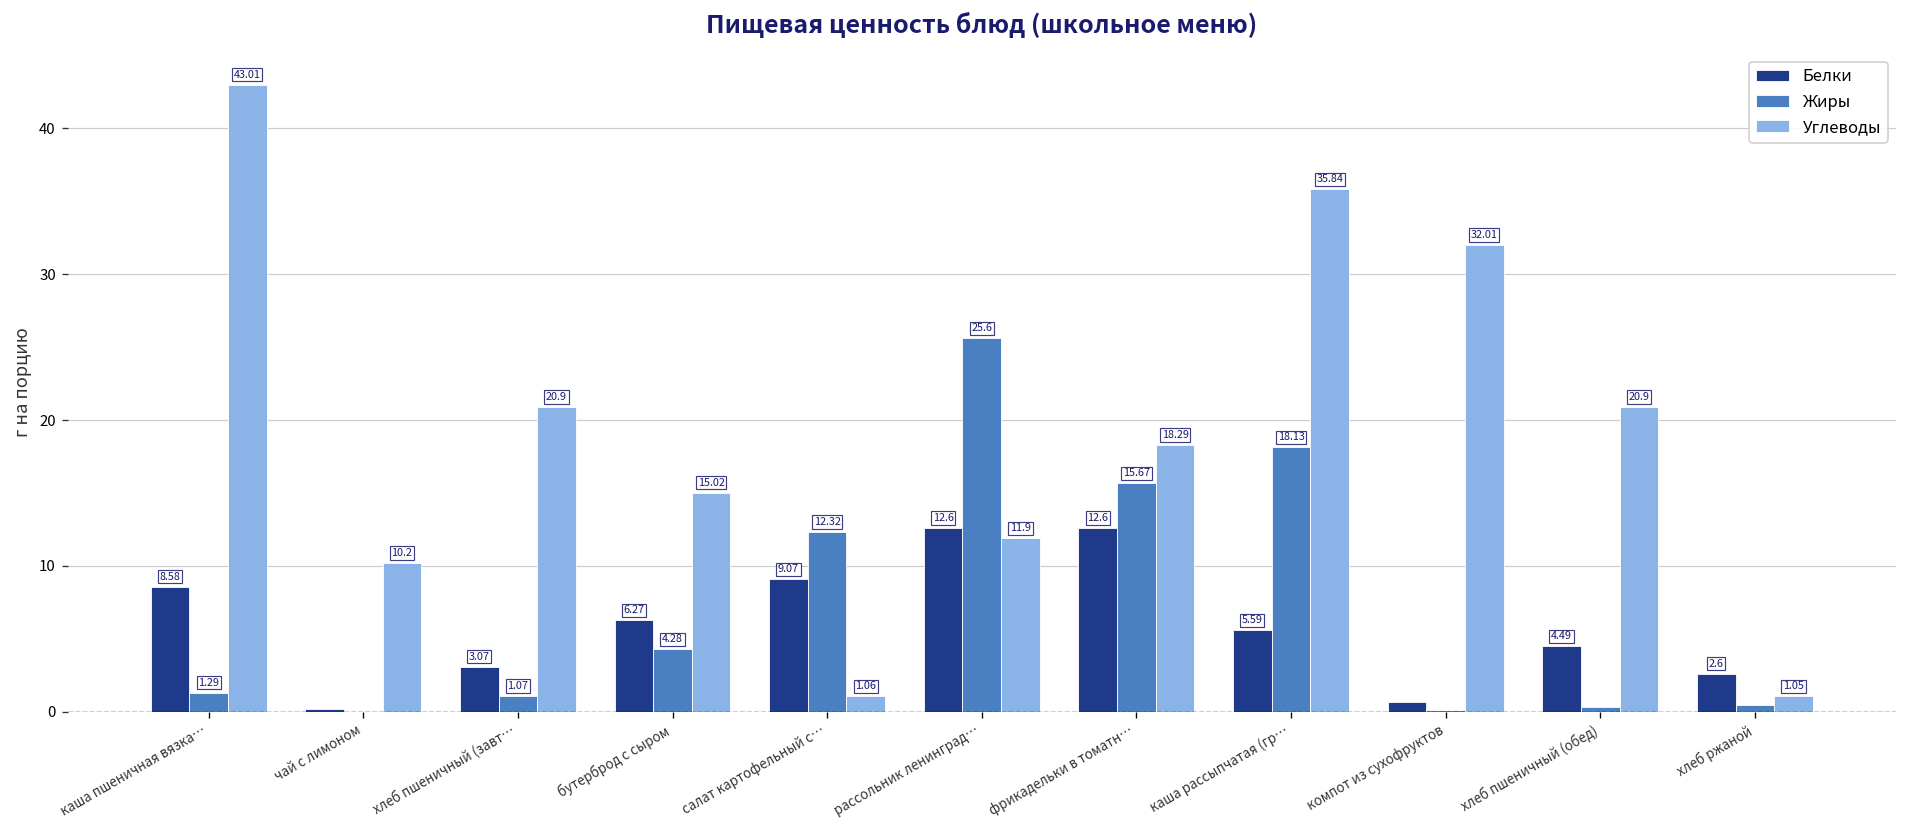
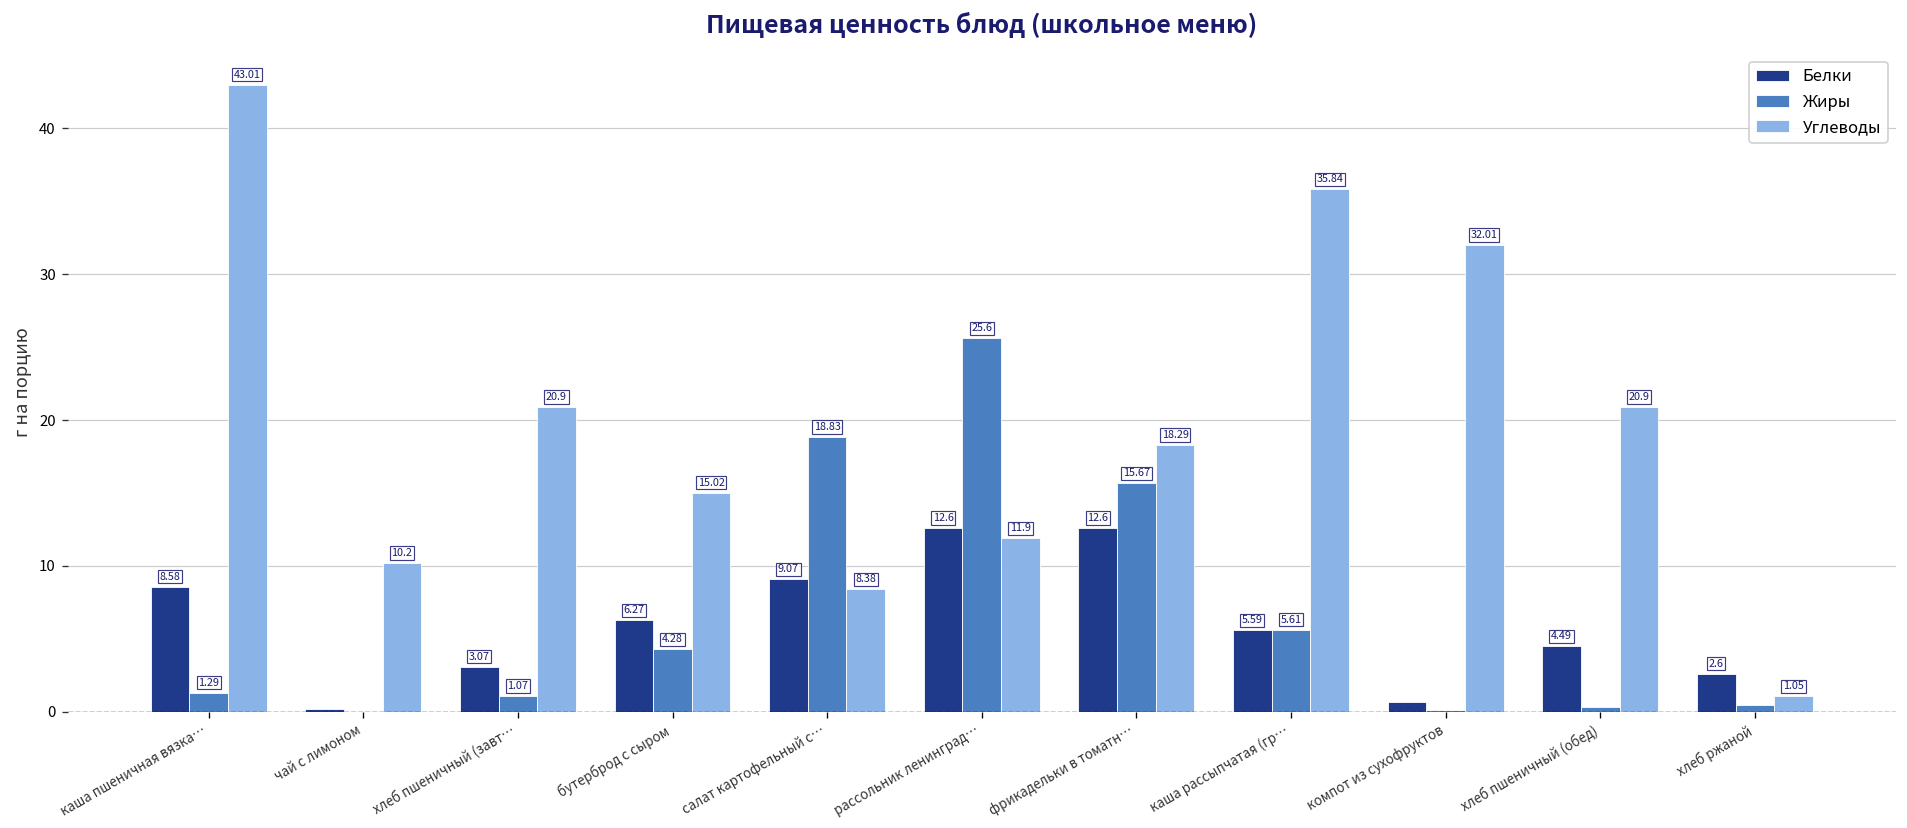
Жиры, салат картофельный с…: 12.32 -> 18.83
Углеводы, салат картофельный с…: 1.06 -> 8.38
Жиры, каша рассыпчатая (гр…: 18.13 -> 5.61
